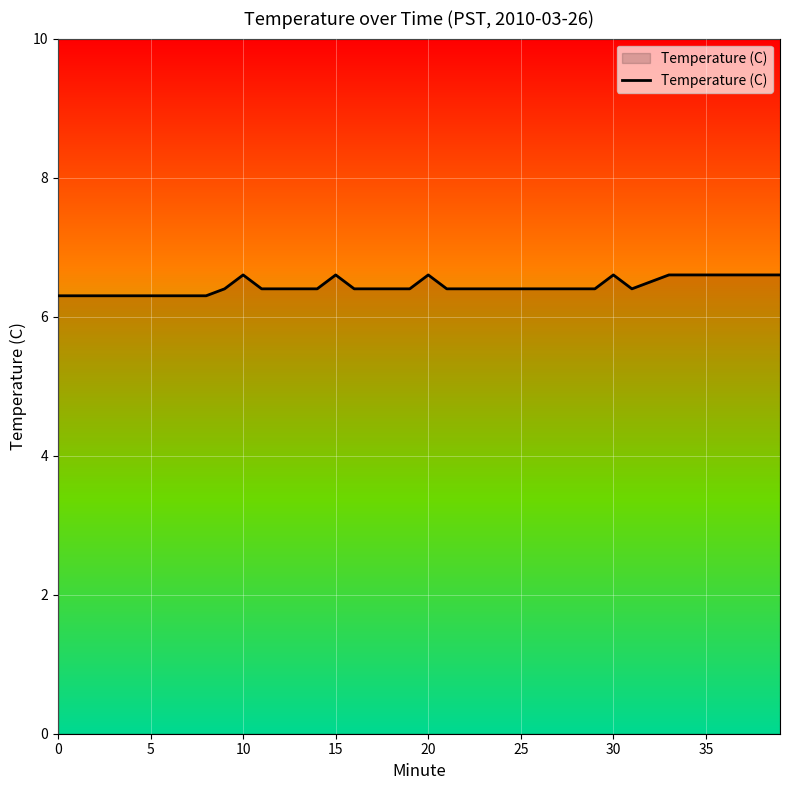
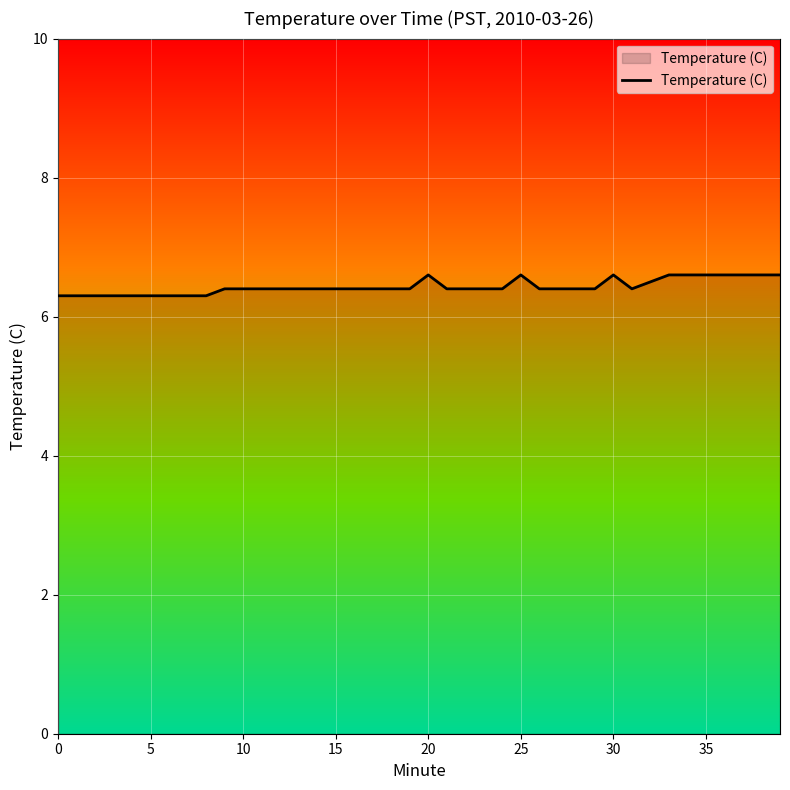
10: 6.6 -> 6.4
15: 6.6 -> 6.4
25: 6.4 -> 6.6
